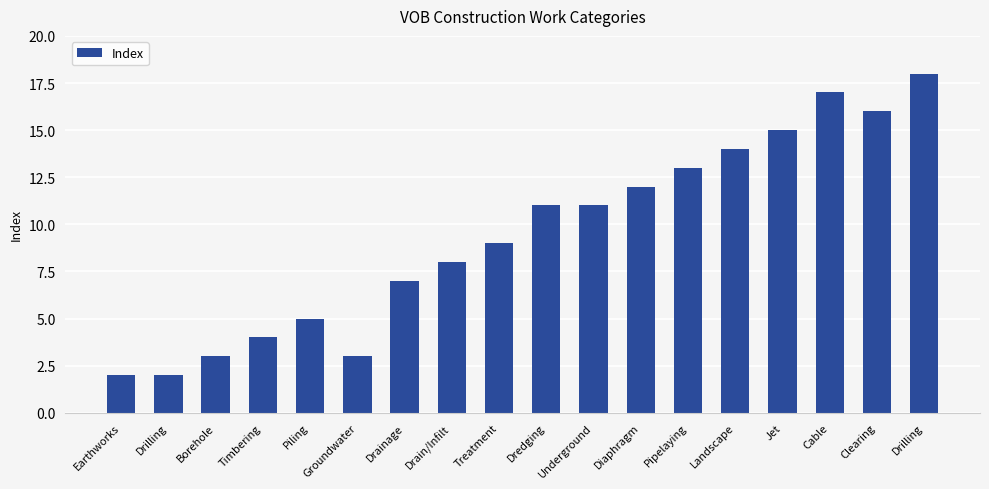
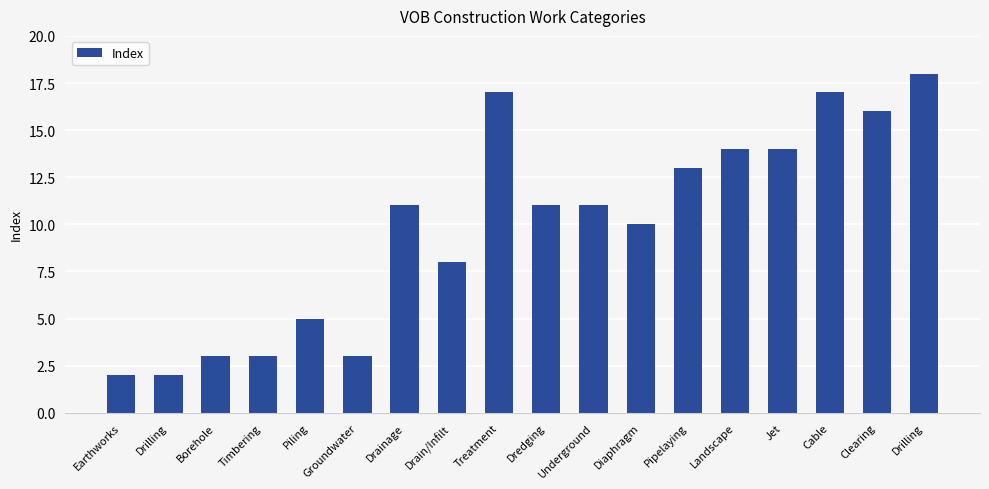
Timbering: 4 -> 3
Drainage: 7 -> 11
Treatment: 9 -> 17
Diaphragm: 12 -> 10
Jet: 15 -> 14
